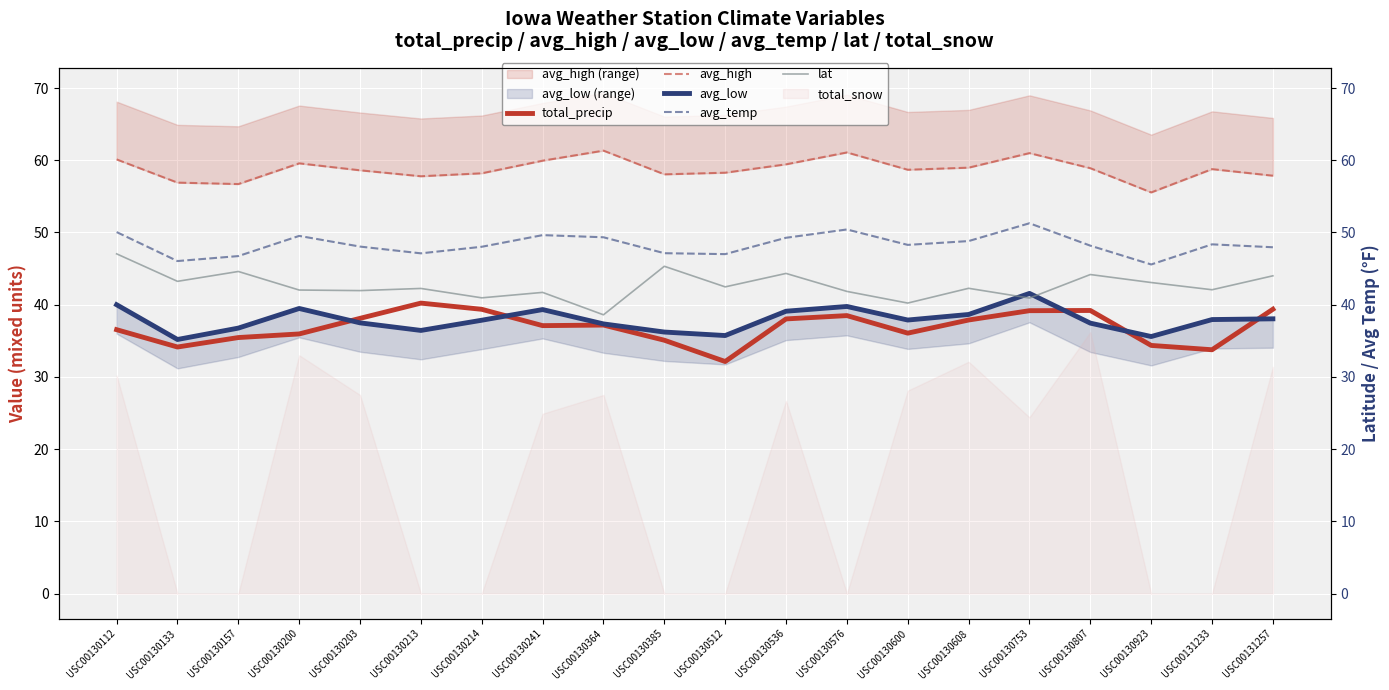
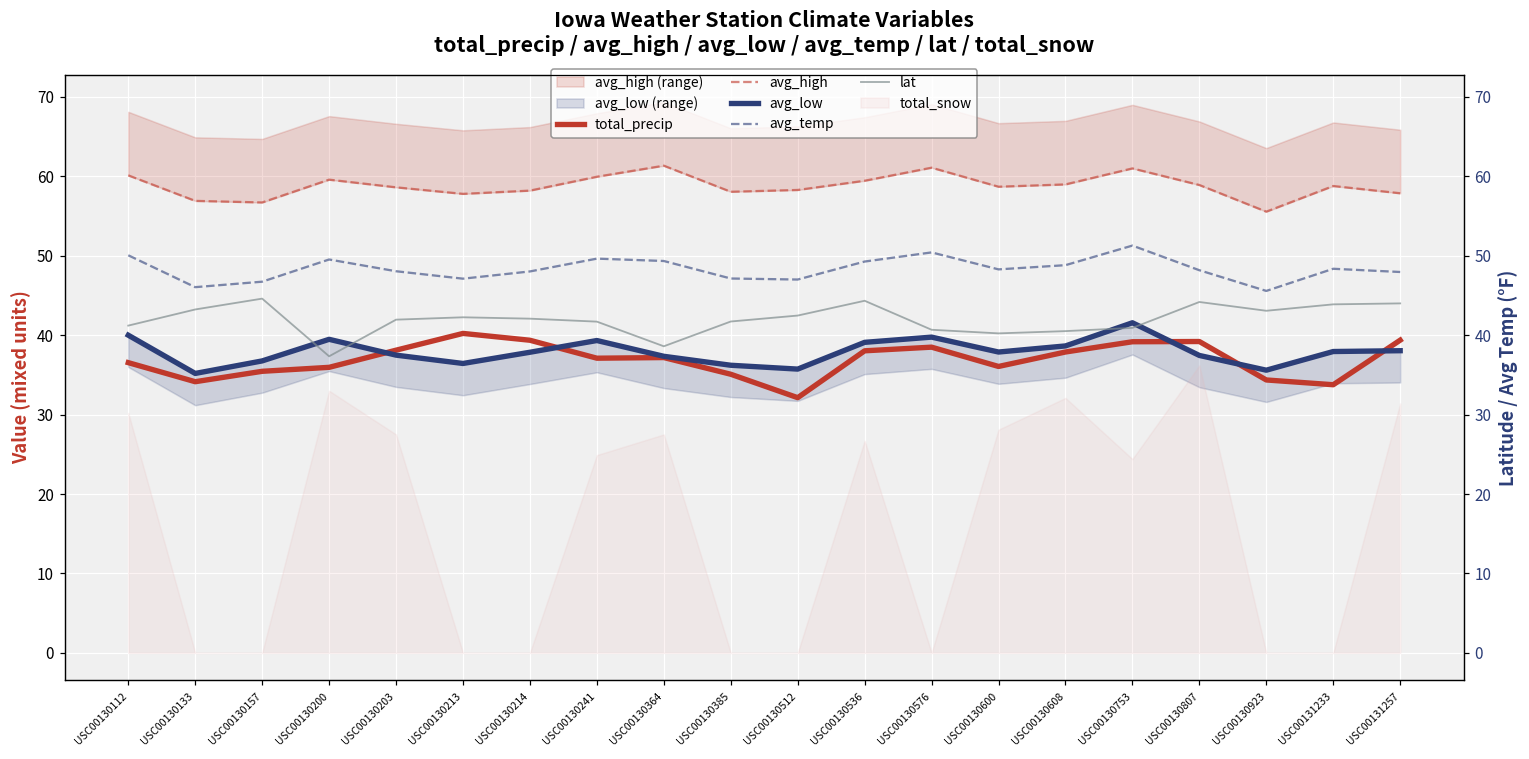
lat, USC00130112: 47 -> 41
lat, USC00130200: 42 -> 37
lat, USC00130214: 41 -> 42
lat, USC00130385: 45 -> 42
lat, USC00130576: 42 -> 41
lat, USC00130608: 42 -> 41
lat, USC00131233: 42 -> 44
